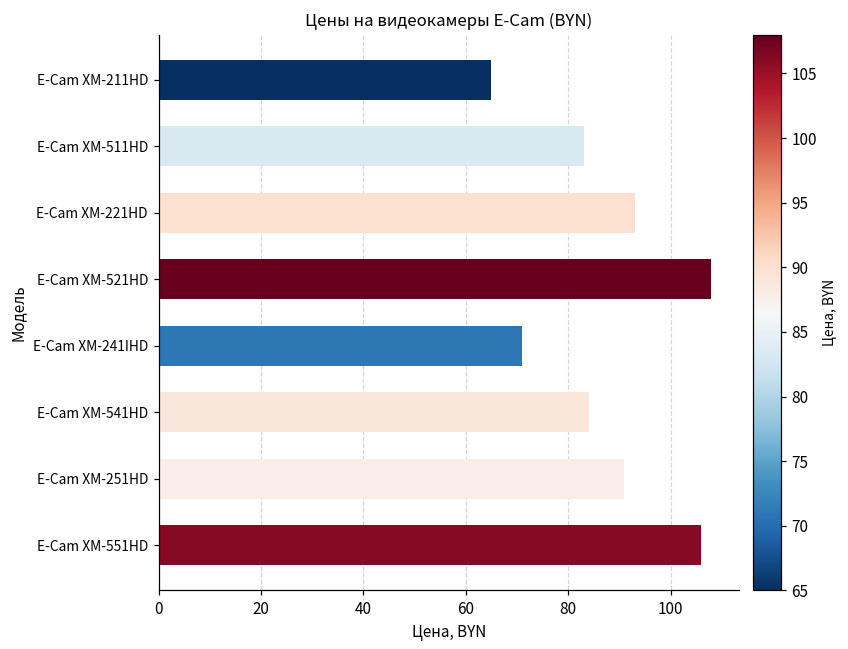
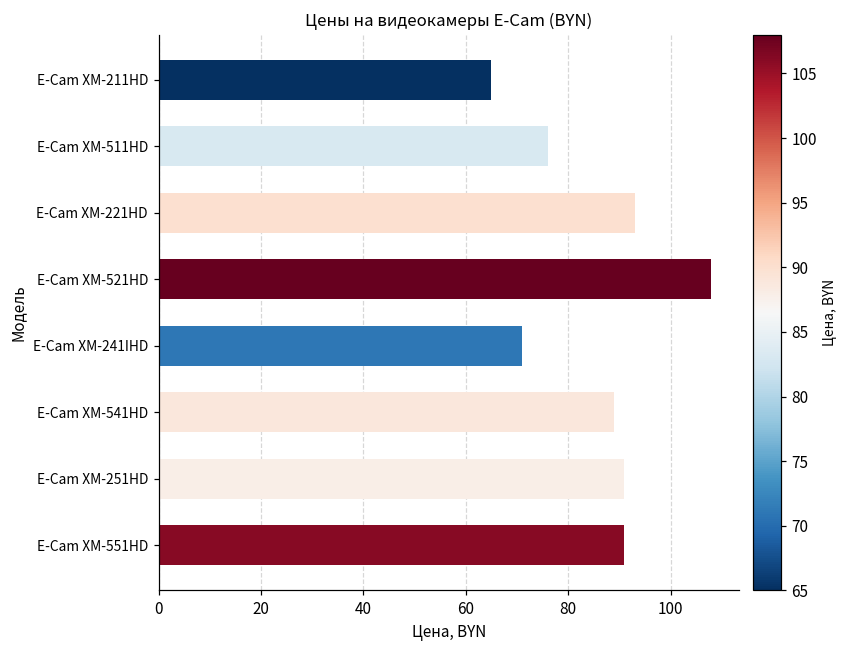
E-Cam XM-511HD: 83 -> 76
E-Cam XM-541HD: 84 -> 89
E-Cam XM-551HD: 106 -> 91
